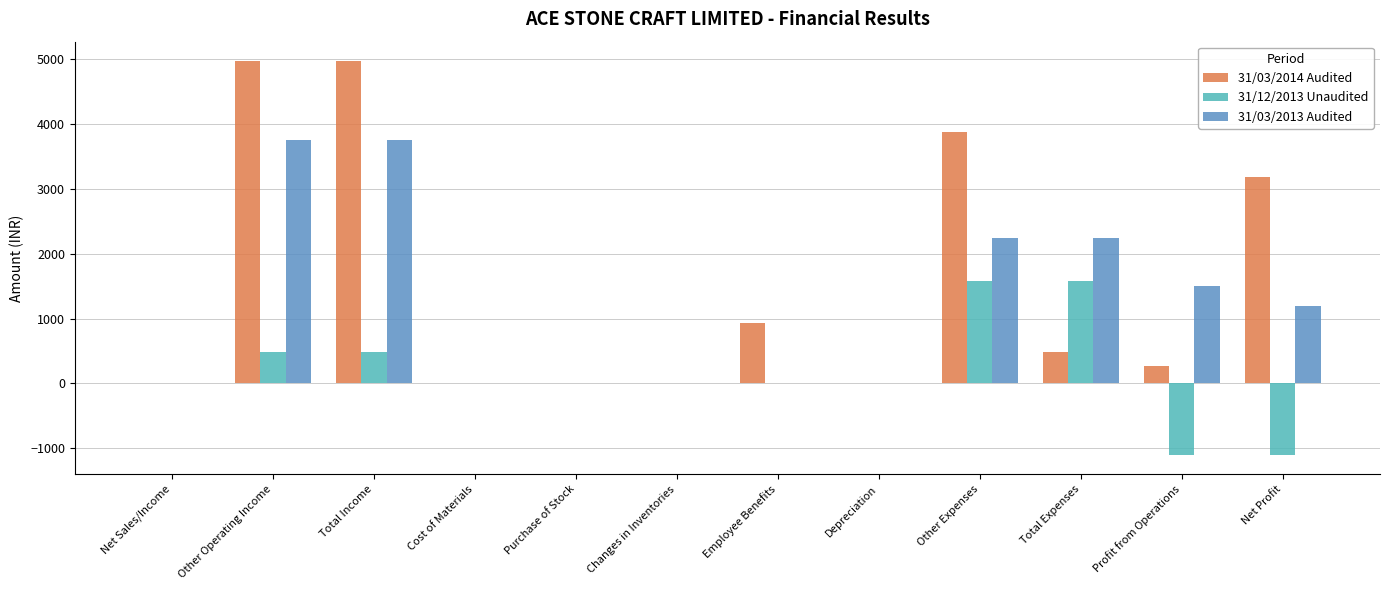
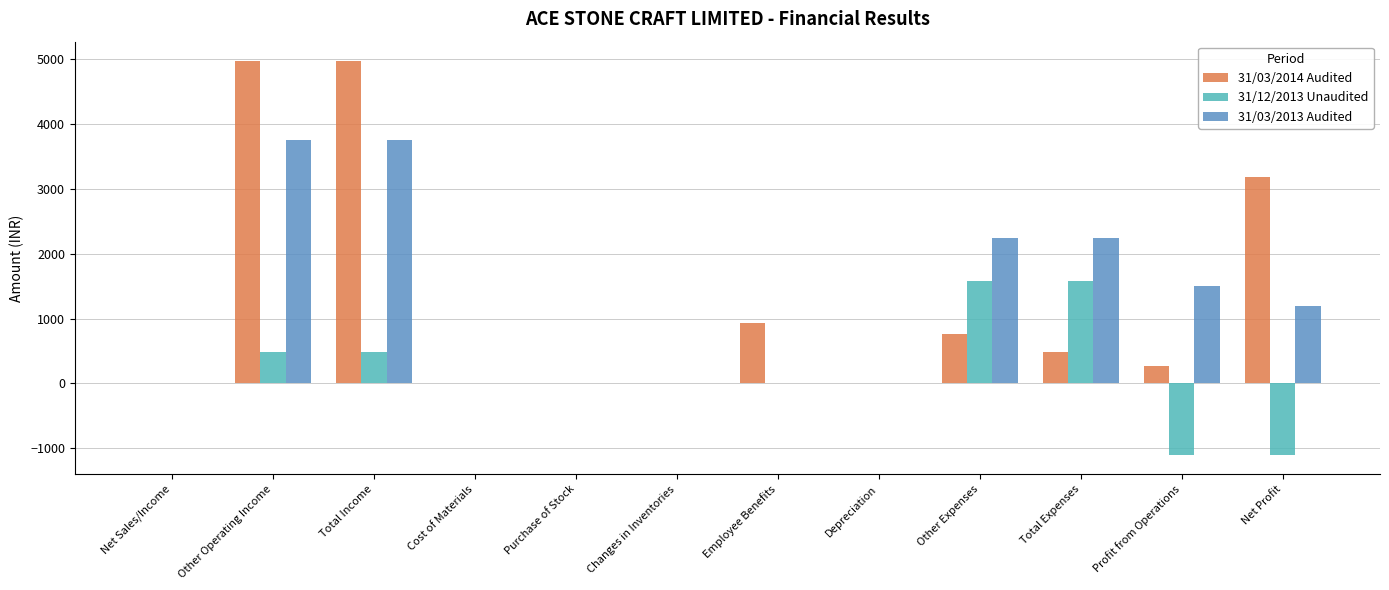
31/03/2014 Audited, Other Expenses: 3900 -> 800
